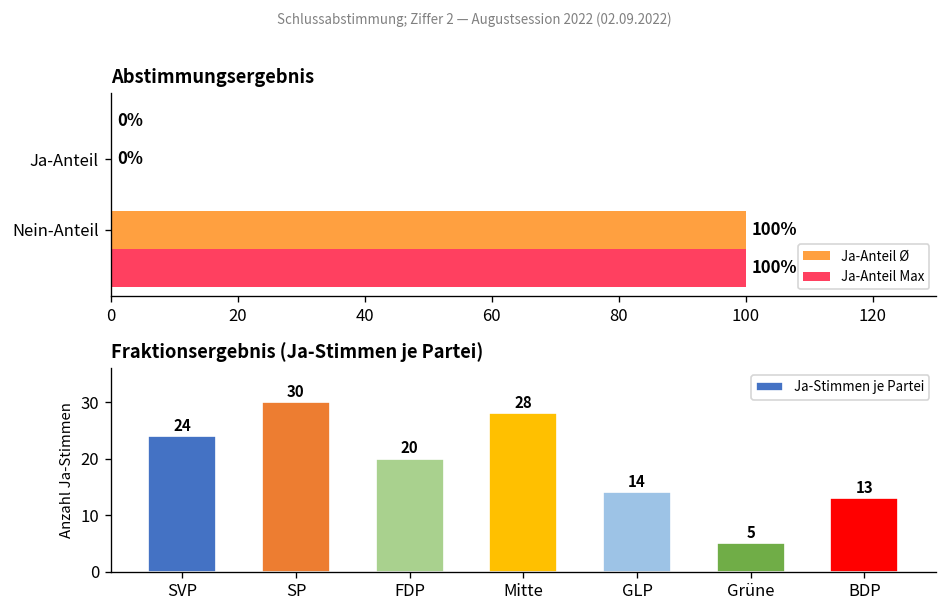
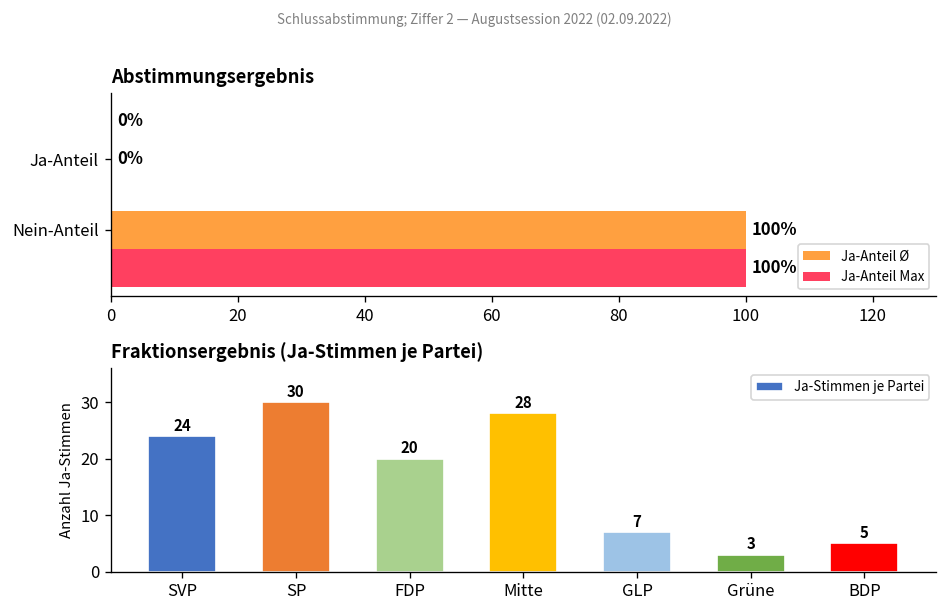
Fraktionsergebnis (Ja-Stimmen je Partei), GLP: 14 -> 7
Fraktionsergebnis (Ja-Stimmen je Partei), Grüne: 5 -> 3
Fraktionsergebnis (Ja-Stimmen je Partei), BDP: 13 -> 5
